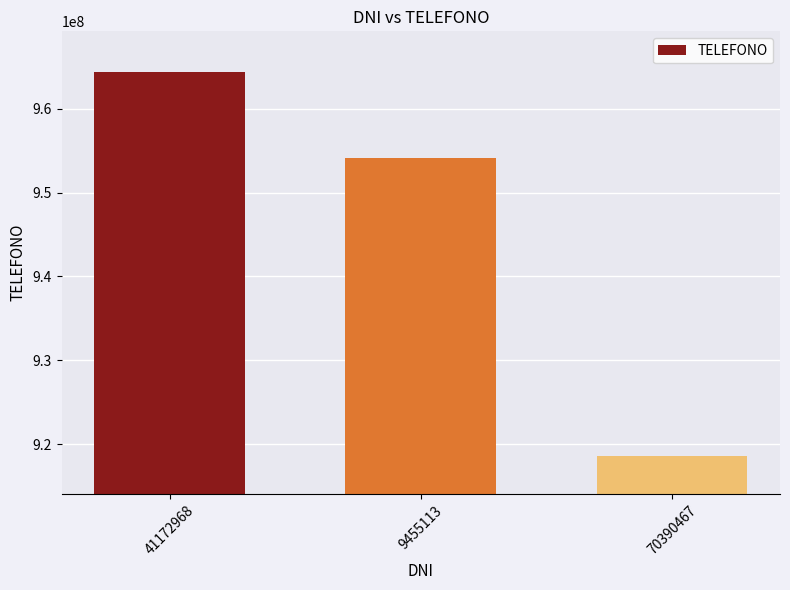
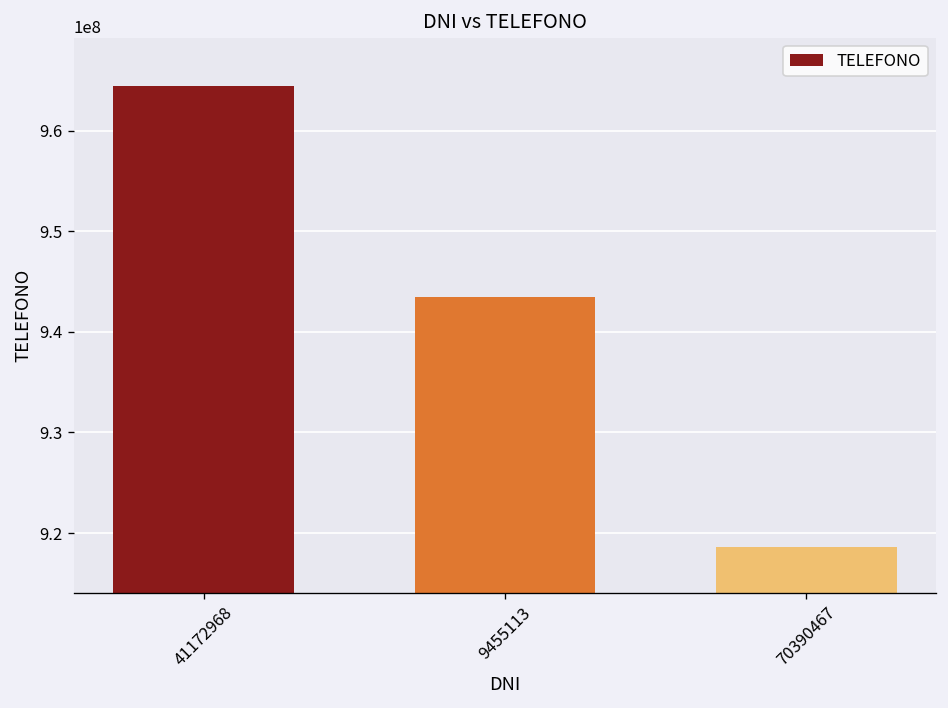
9455113: 954000000 -> 943000000
